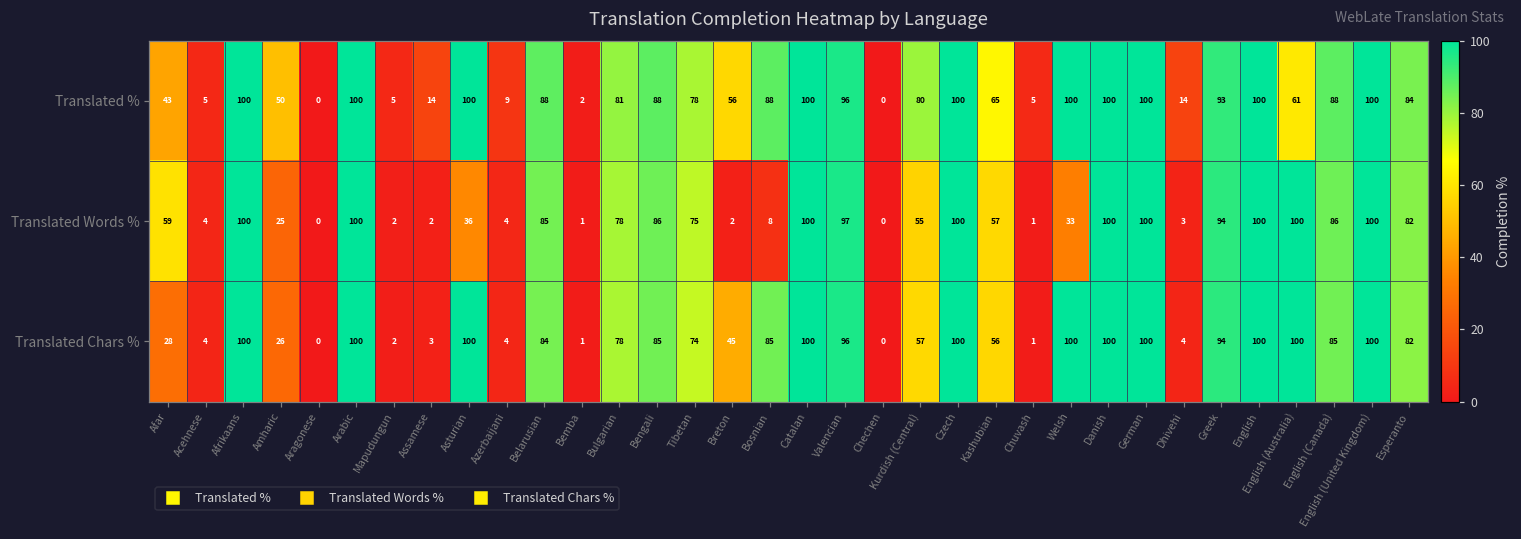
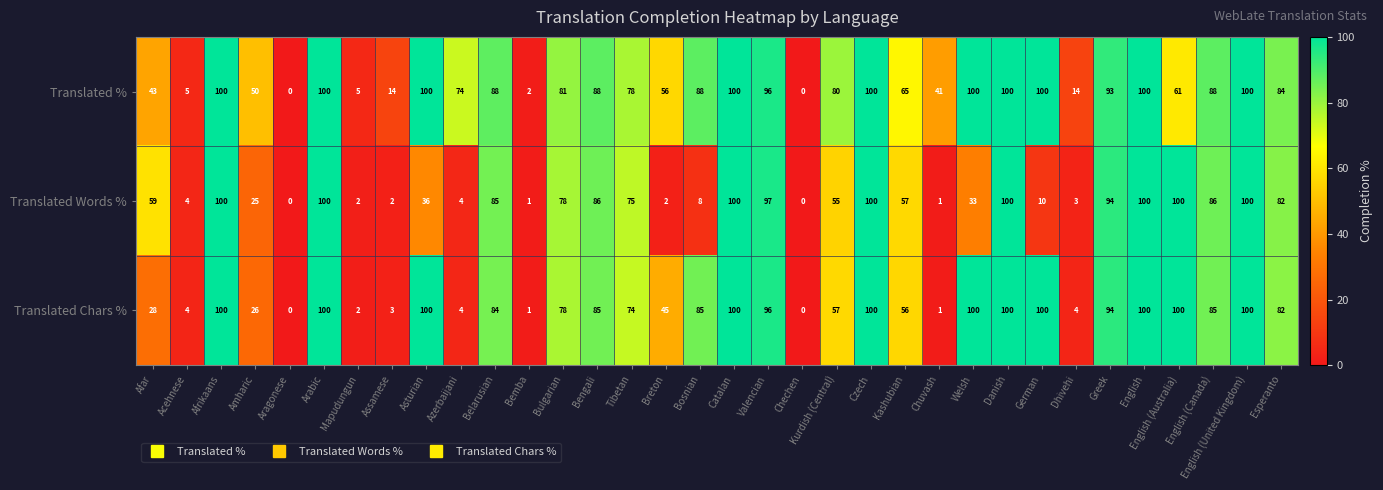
Translated %, Azerbaijani: 9 -> 74
Translated %, Chuvash: 5 -> 41
Translated Words %, German: 100 -> 10
